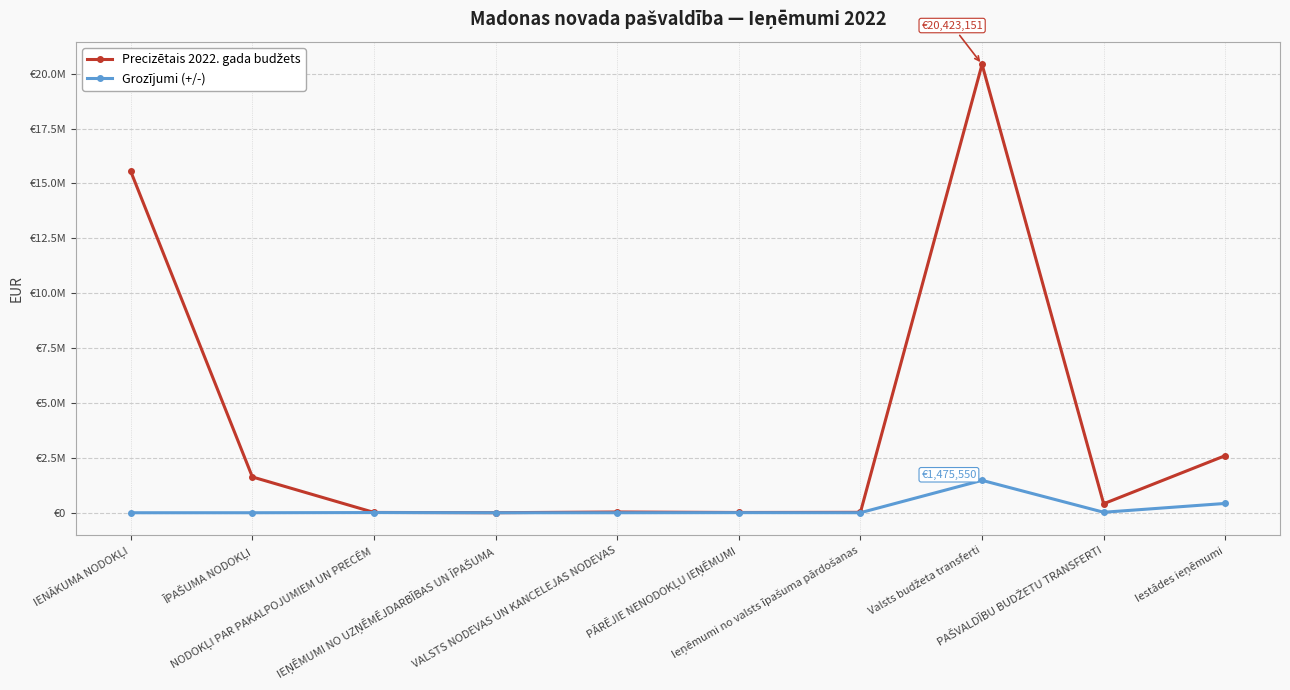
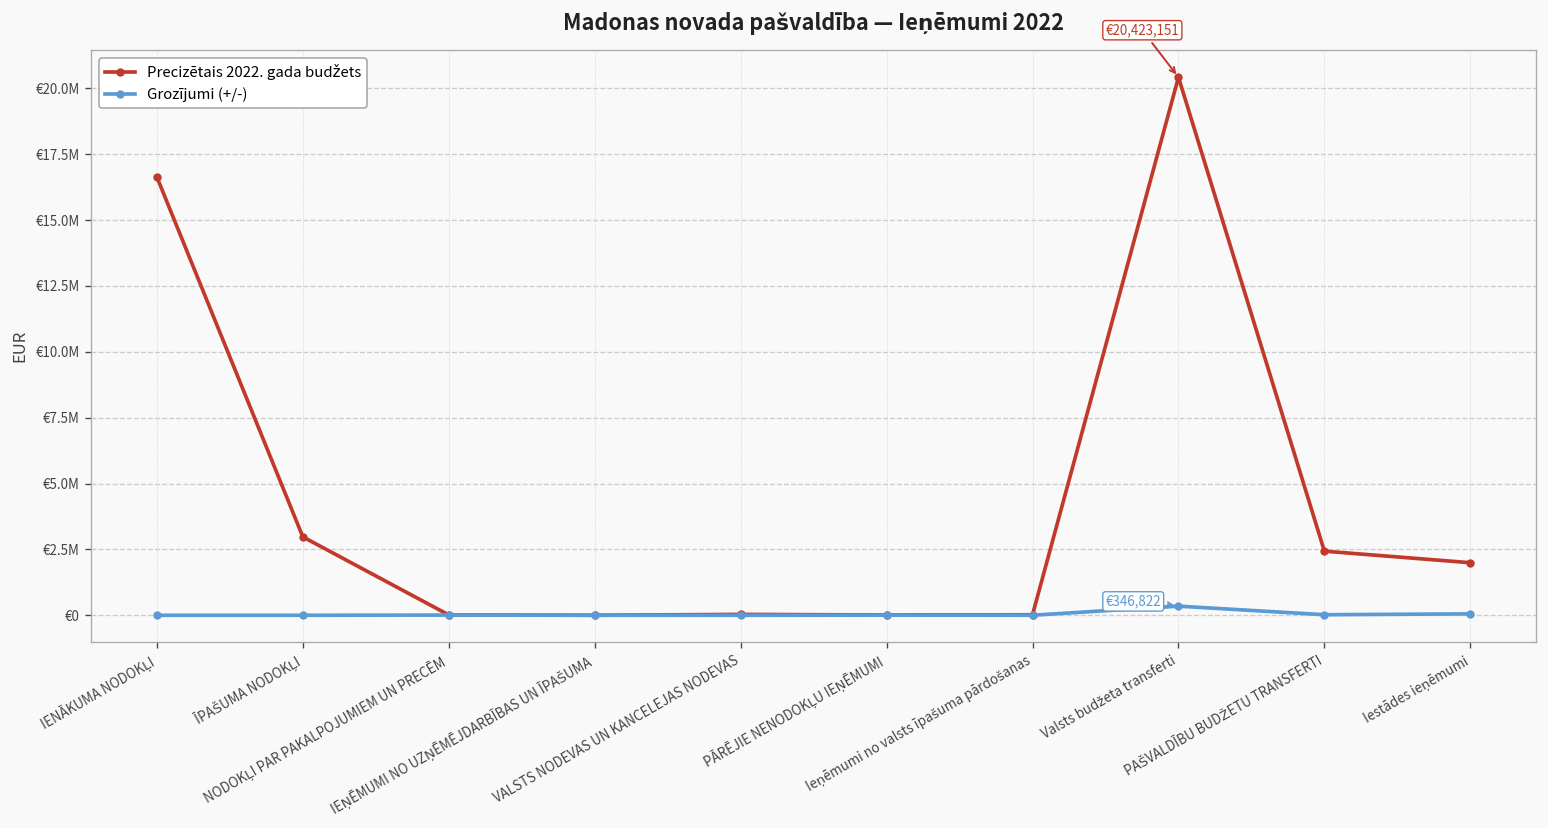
Precizētais 2022. gada budžets, IENĀKUMA NODOKĻI: €15500000 -> €16600000
Precizētais 2022. gada budžets, ĪPAŠUMA NODOKĻI: €1600000 -> €3000000
Grozījumi (+/-), Valsts budžeta transferti: €1,475,550 -> €346,822
Precizētais 2022. gada budžets, PAŠVALDĪBU BUDŽETU TRANSFERTI: €400000 -> €2400000
Precizētais 2022. gada budžets, Iestādes ieņēmumi: €2600000 -> €2000000
Grozījumi (+/-), Iestādes ieņēmumi: €400000 -> €100000
